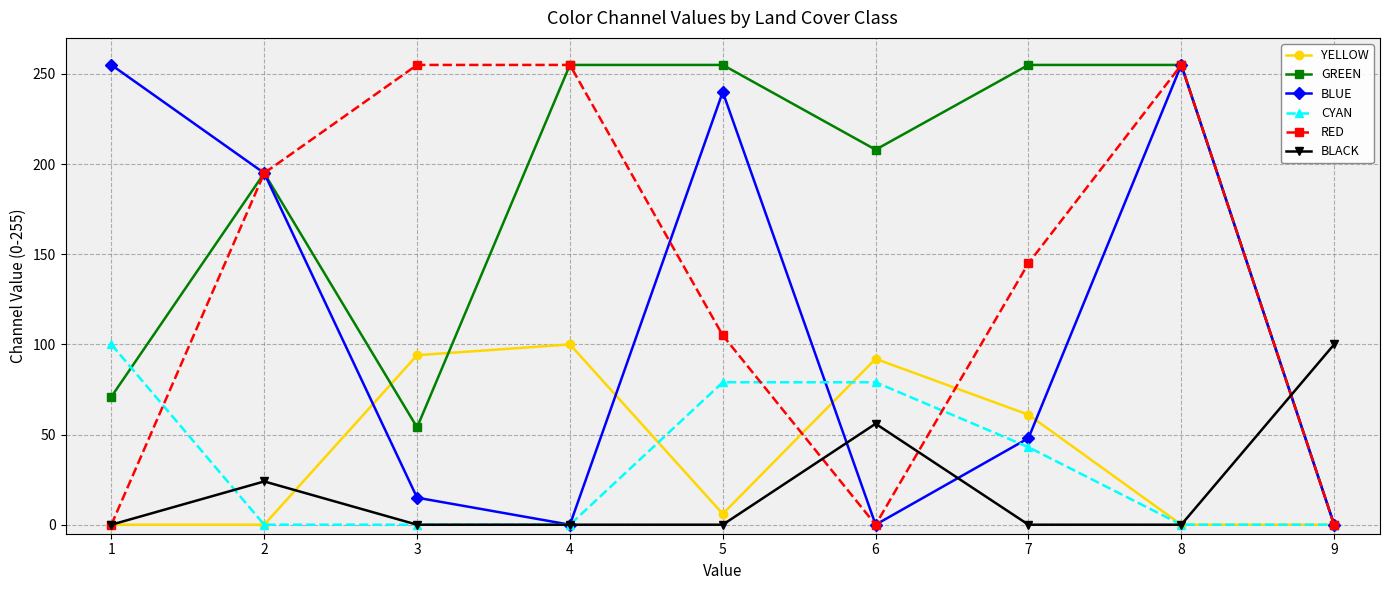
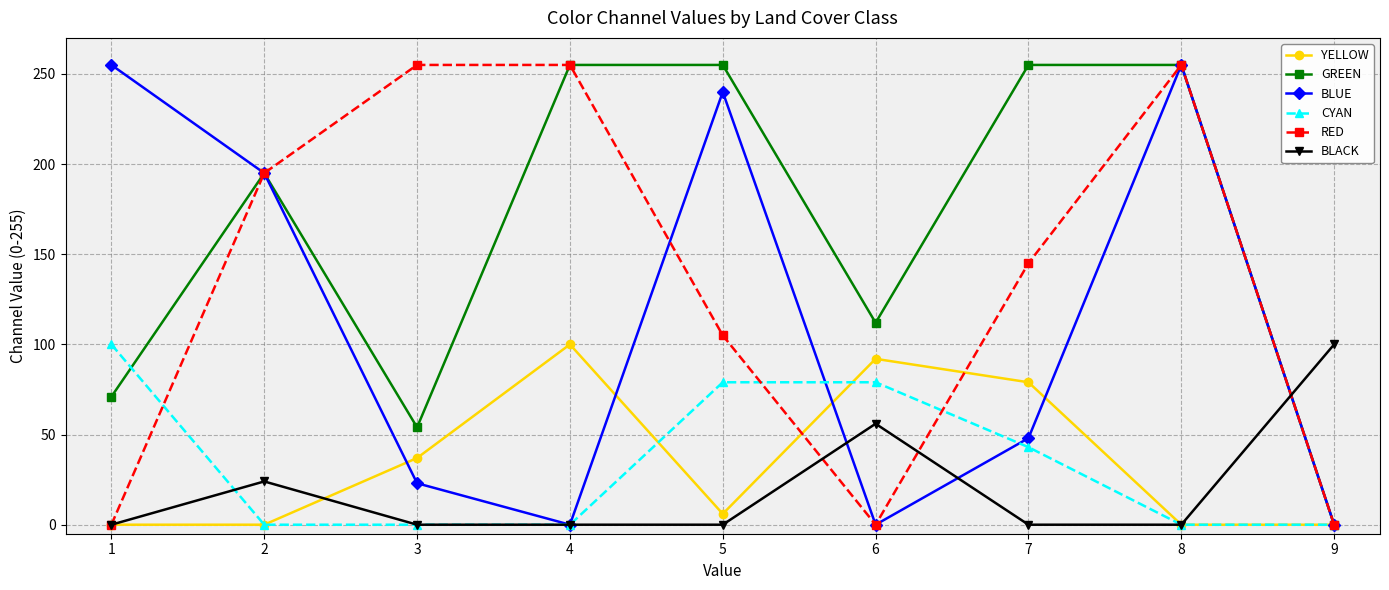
YELLOW, 3: 94 -> 37
BLUE, 3: 15 -> 23
GREEN, 6: 208 -> 112
YELLOW, 7: 61 -> 79
